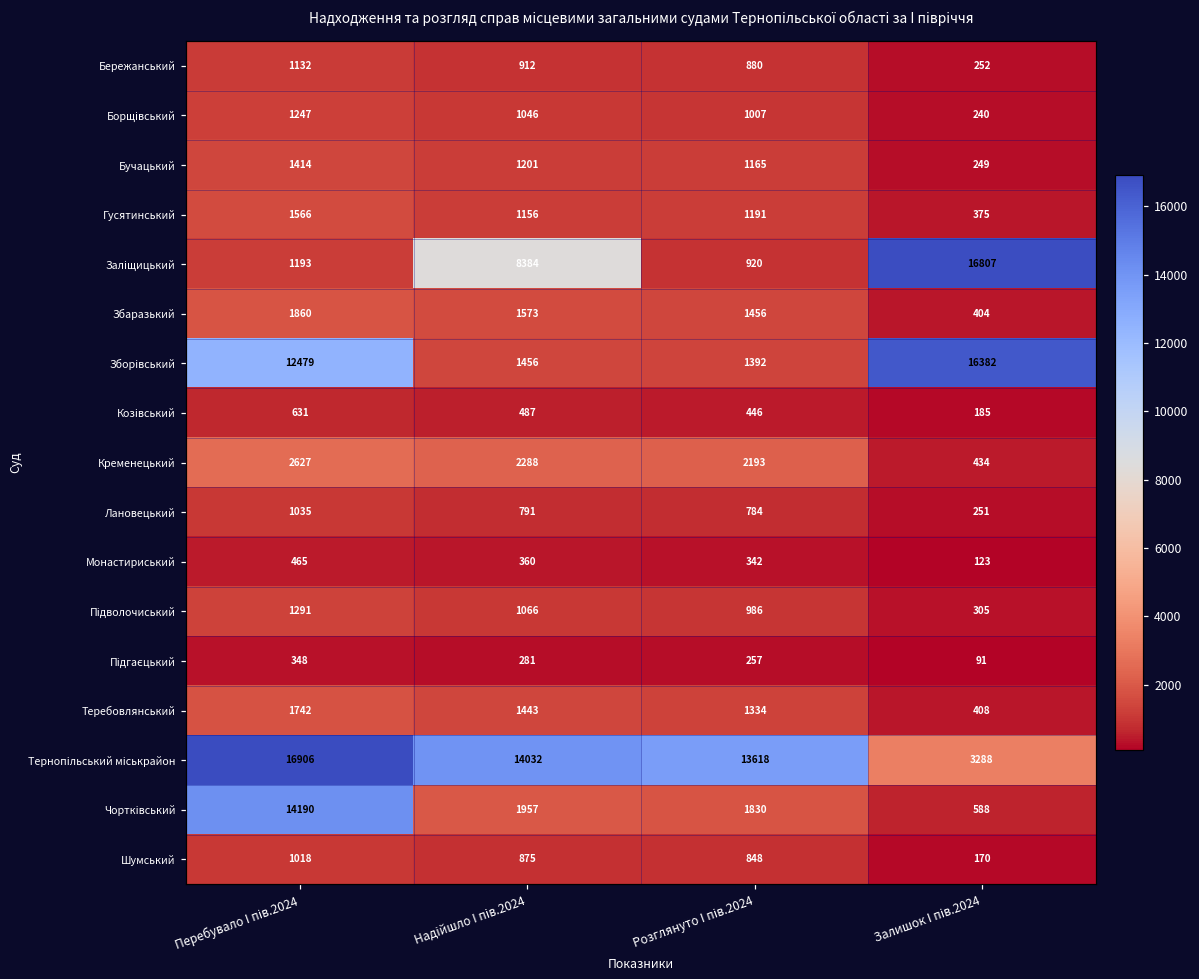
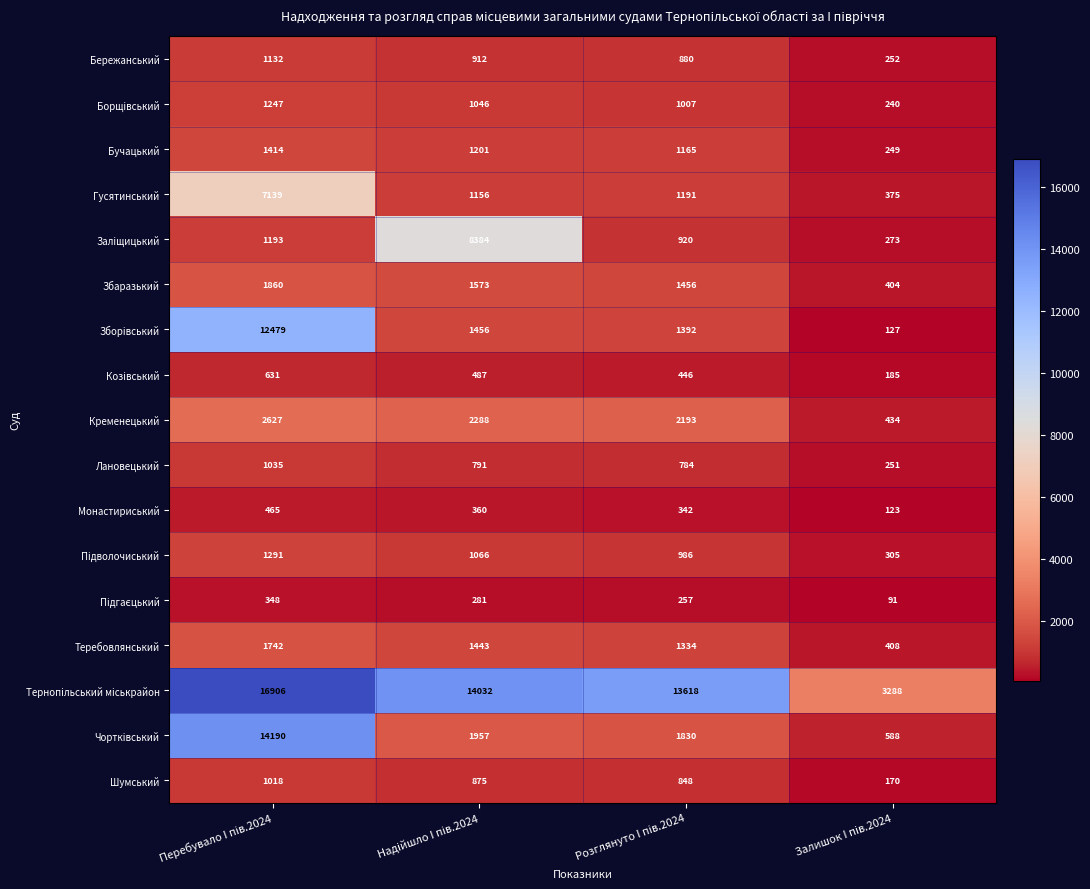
Гусятинський, Перебувало І пів.2024: 1566 -> 7139
Заліщицький, Залишок І пів.2024: 16807 -> 273
Зборівський, Залишок І пів.2024: 16382 -> 127
